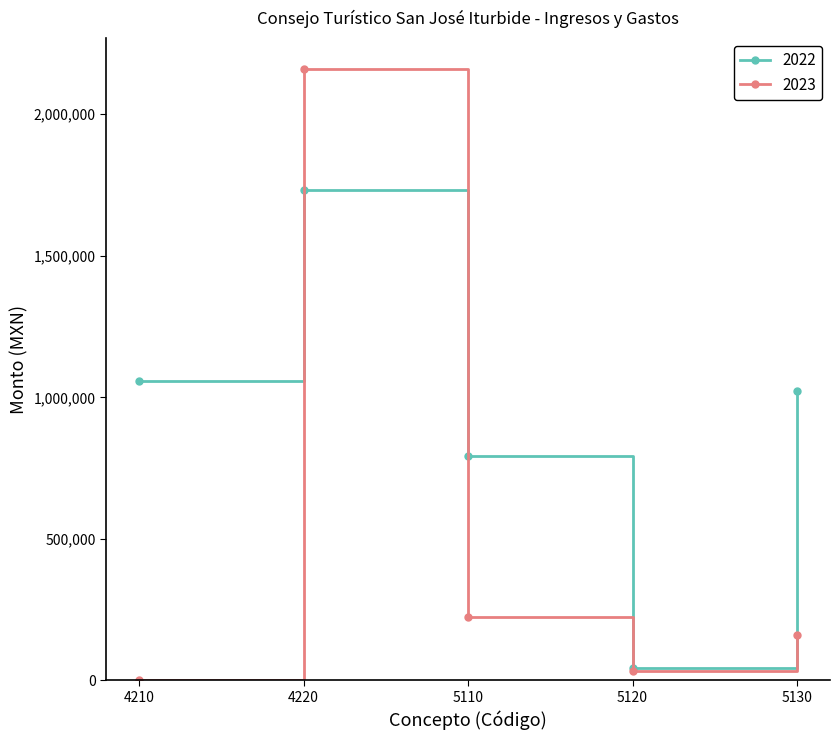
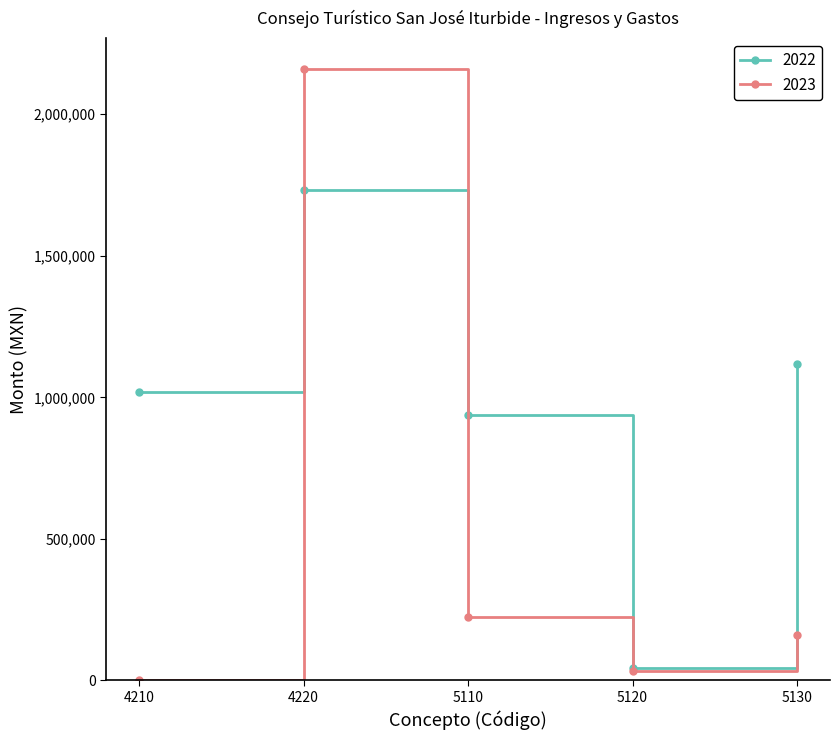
2022, 4210: 1,060,000 -> 1,020,000
2022, 5110: 790,000 -> 940,000
2022, 5130: 1,020,000 -> 1,120,000
